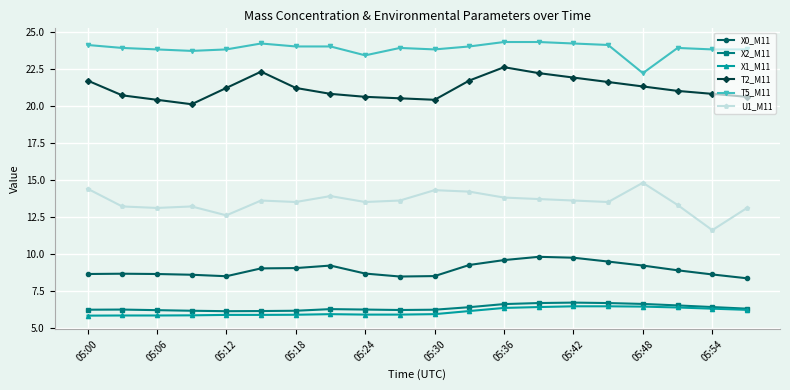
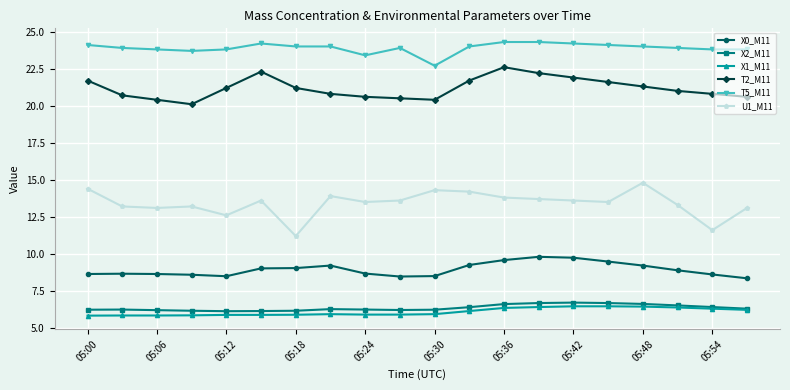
U1_M11, 05:18: 13.5 -> 11.2
T5_M11, 05:30: 23.8 -> 22.7
T5_M11, 05:48: 22.2 -> 24.0
